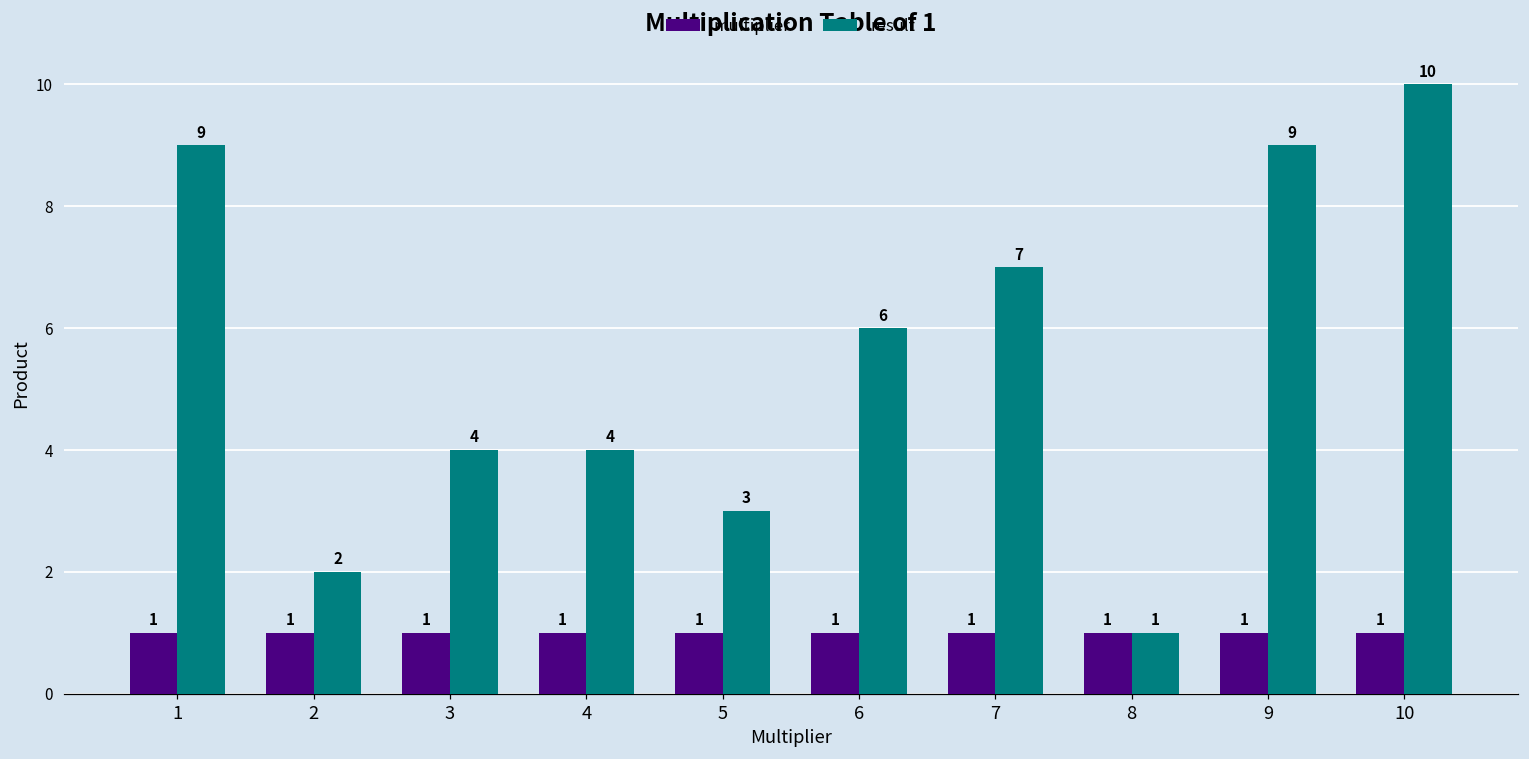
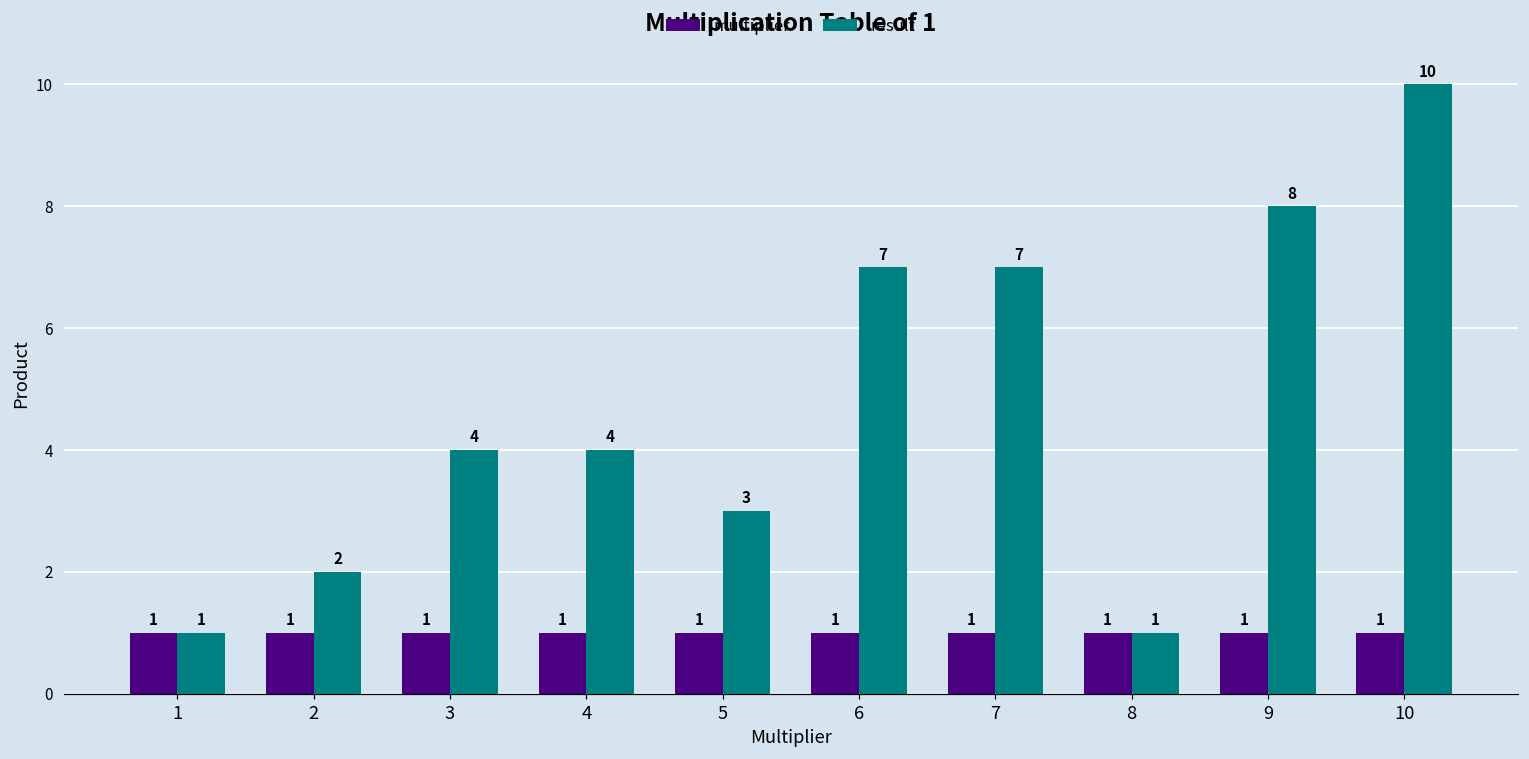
result, 1: 9 -> 1
result, 6: 6 -> 7
result, 9: 9 -> 8
